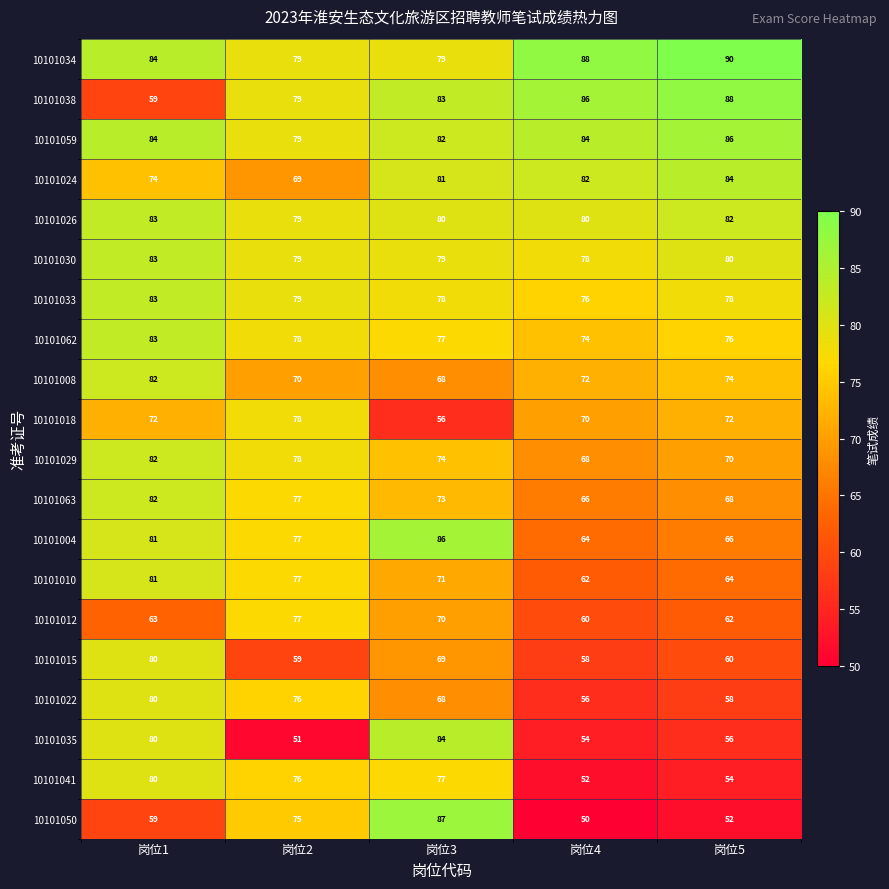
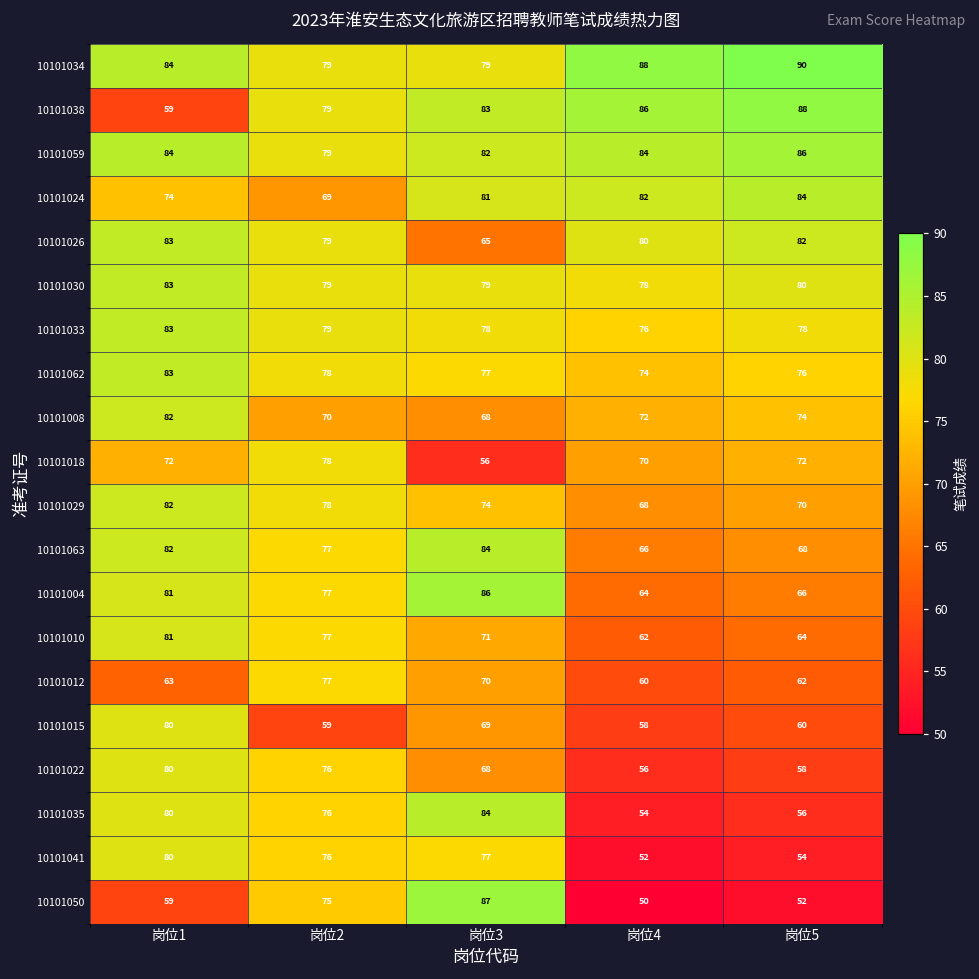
10101026, 岗位3: 80 -> 65
10101063, 岗位3: 73 -> 84
10101035, 岗位2: 51 -> 76
